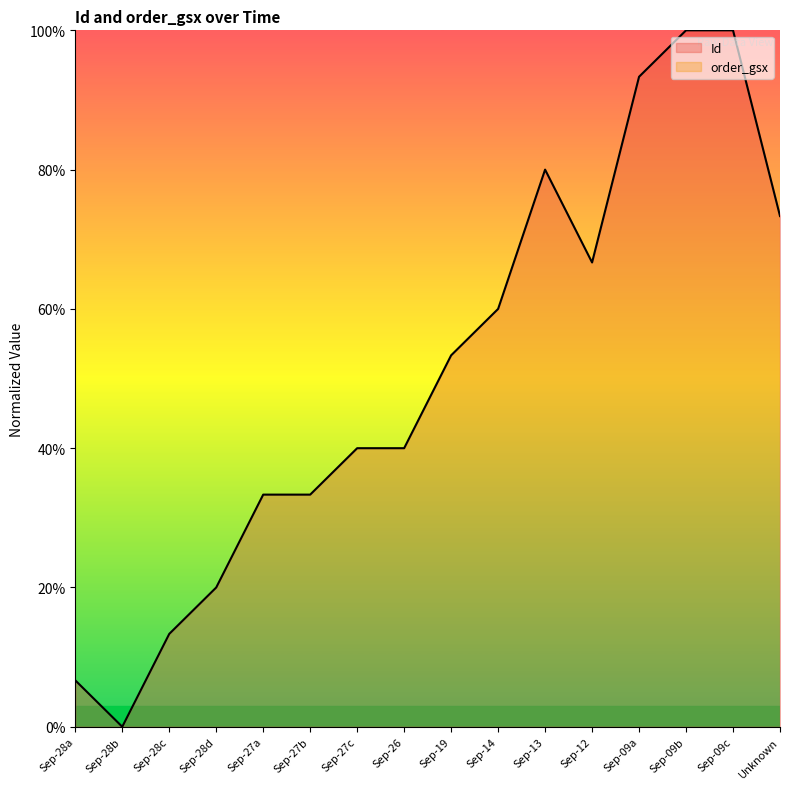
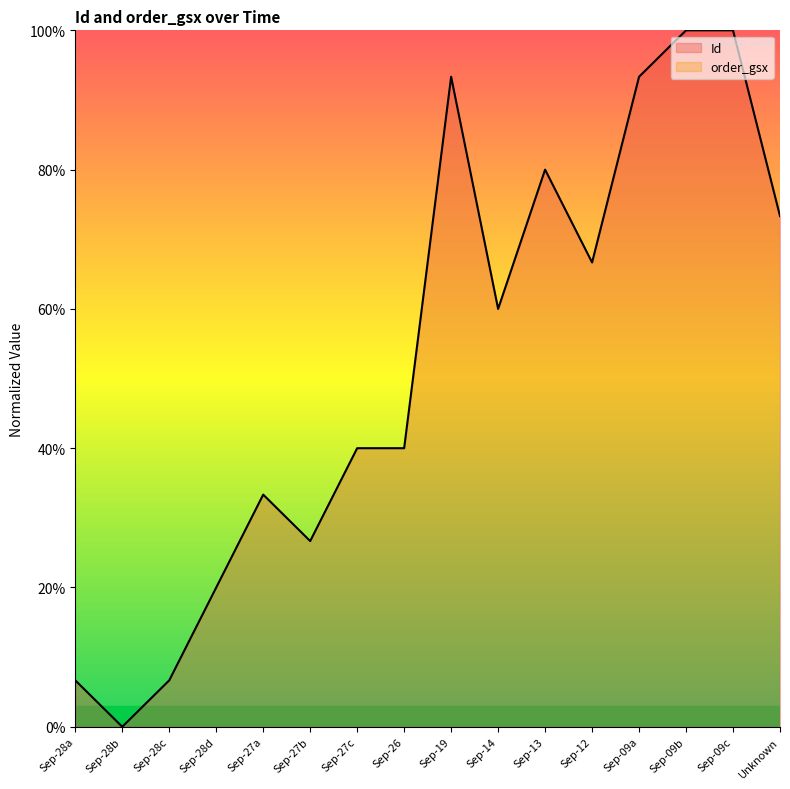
Sep-28c: 13% -> 7%
Sep-27b: 33% -> 27%
Sep-19: 53% -> 93%
